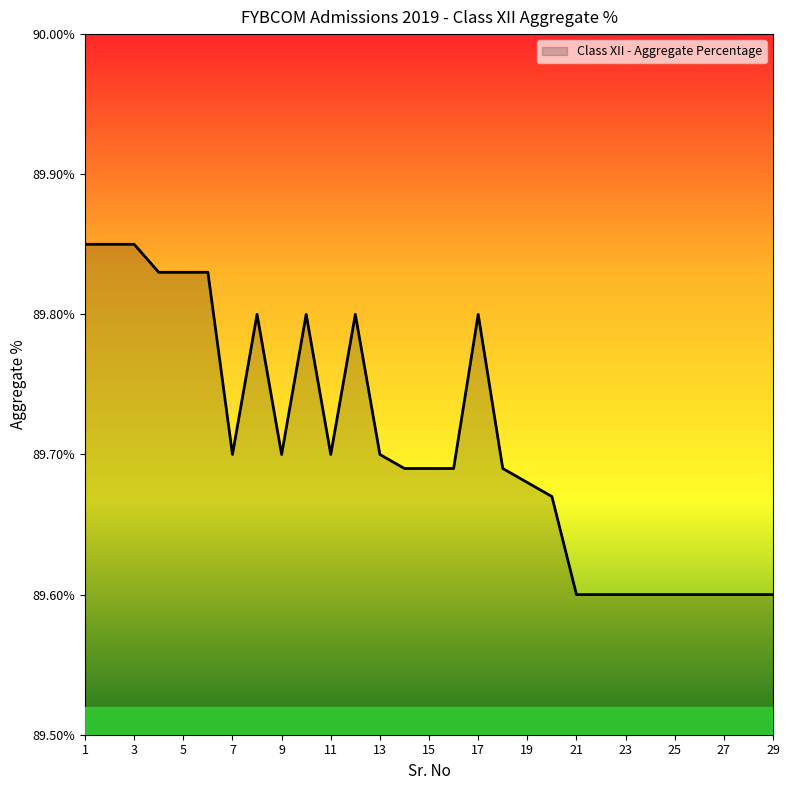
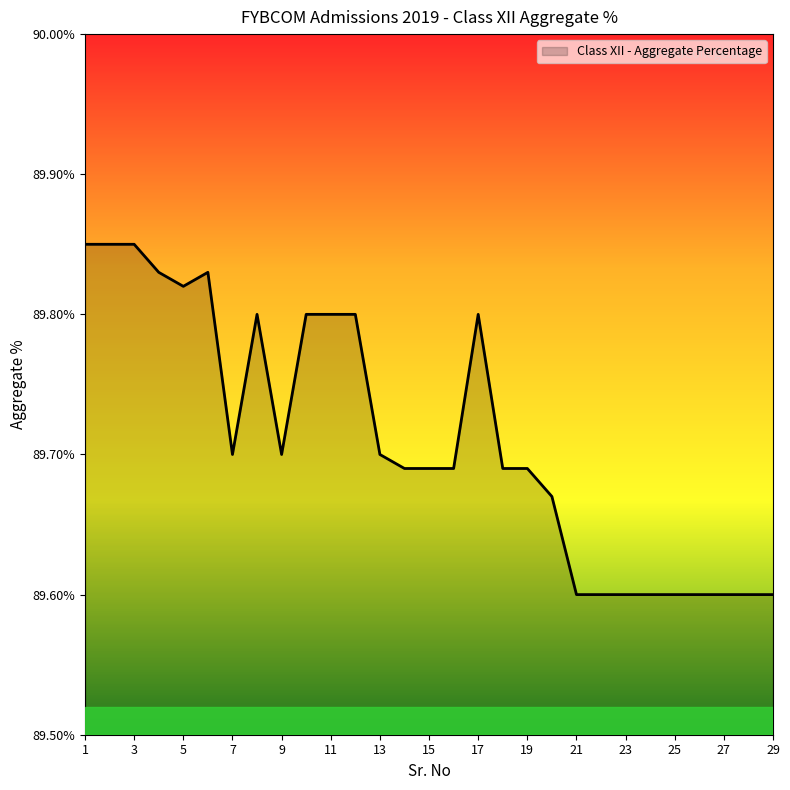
5: 89.83% -> 89.82%
11: 89.7% -> 89.8%
19: 89.68% -> 89.69%
